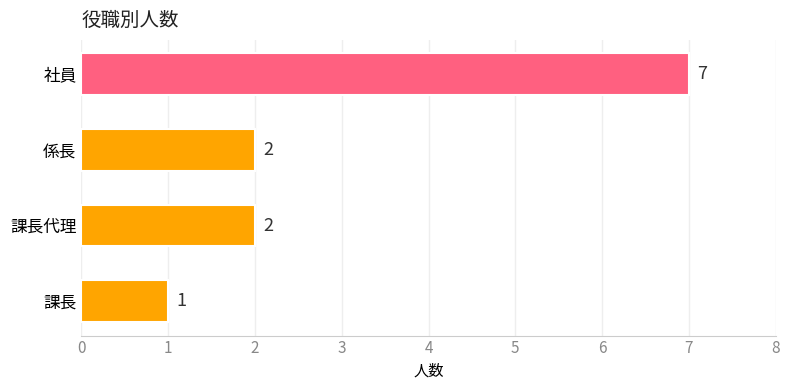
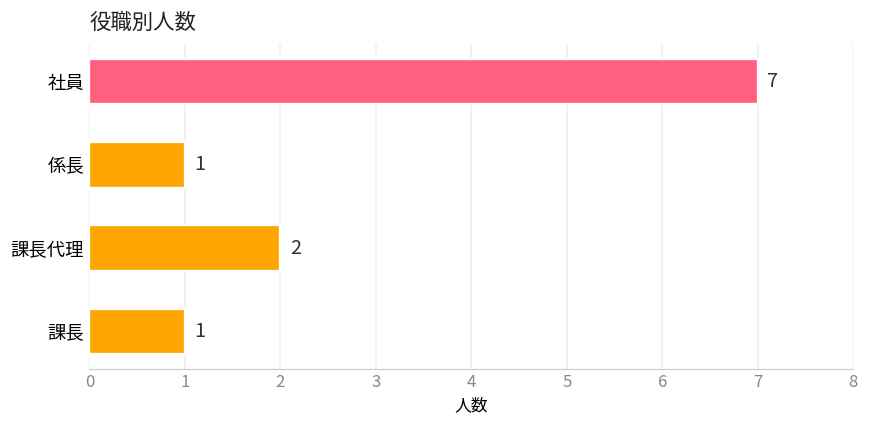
係長: 2 -> 1
